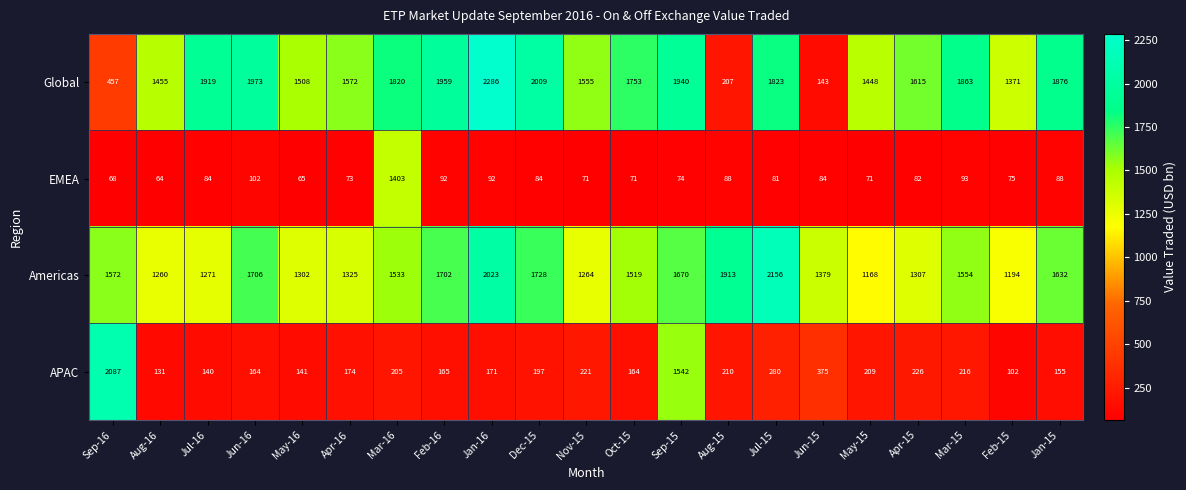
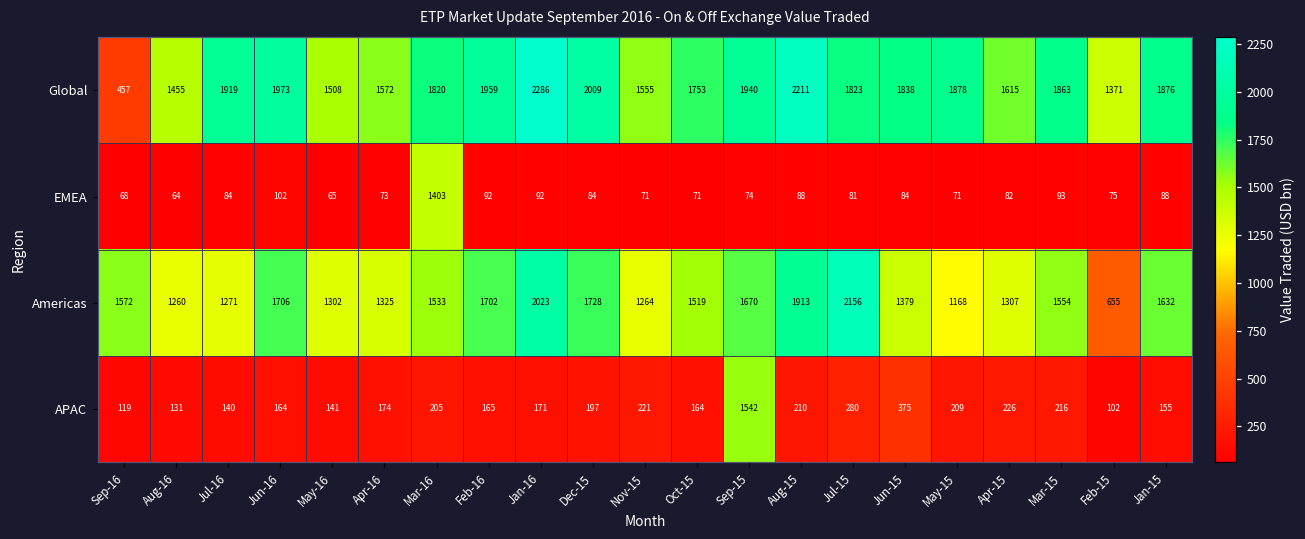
Global, Aug-15: 207 -> 2211
Global, Jun-15: 143 -> 1838
Global, May-15: 1448 -> 1878
Americas, Feb-15: 1194 -> 655
APAC, Sep-16: 2087 -> 119
